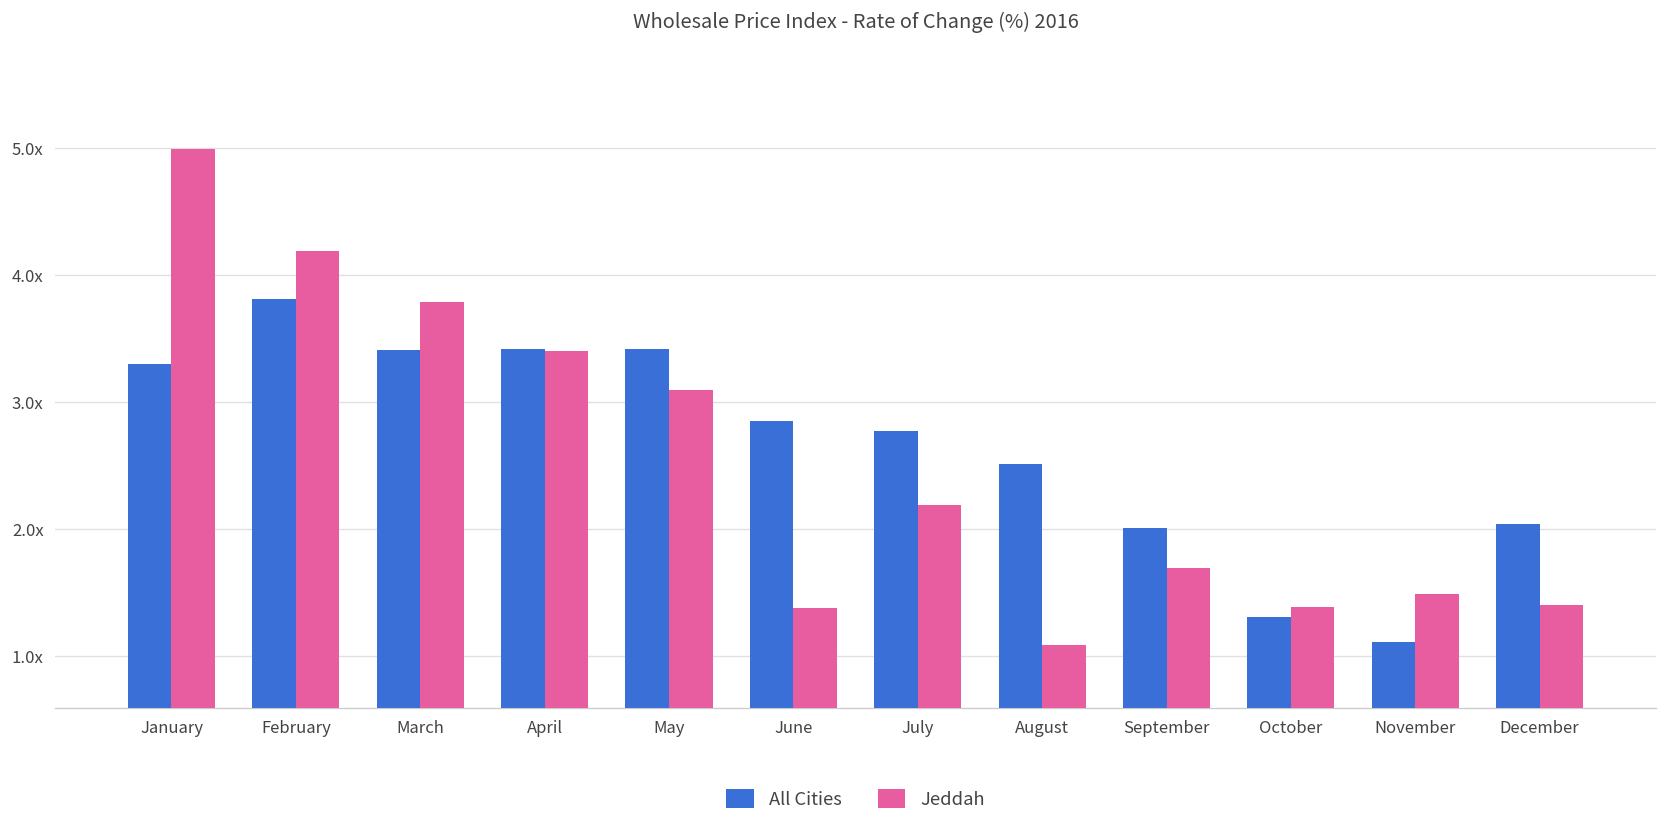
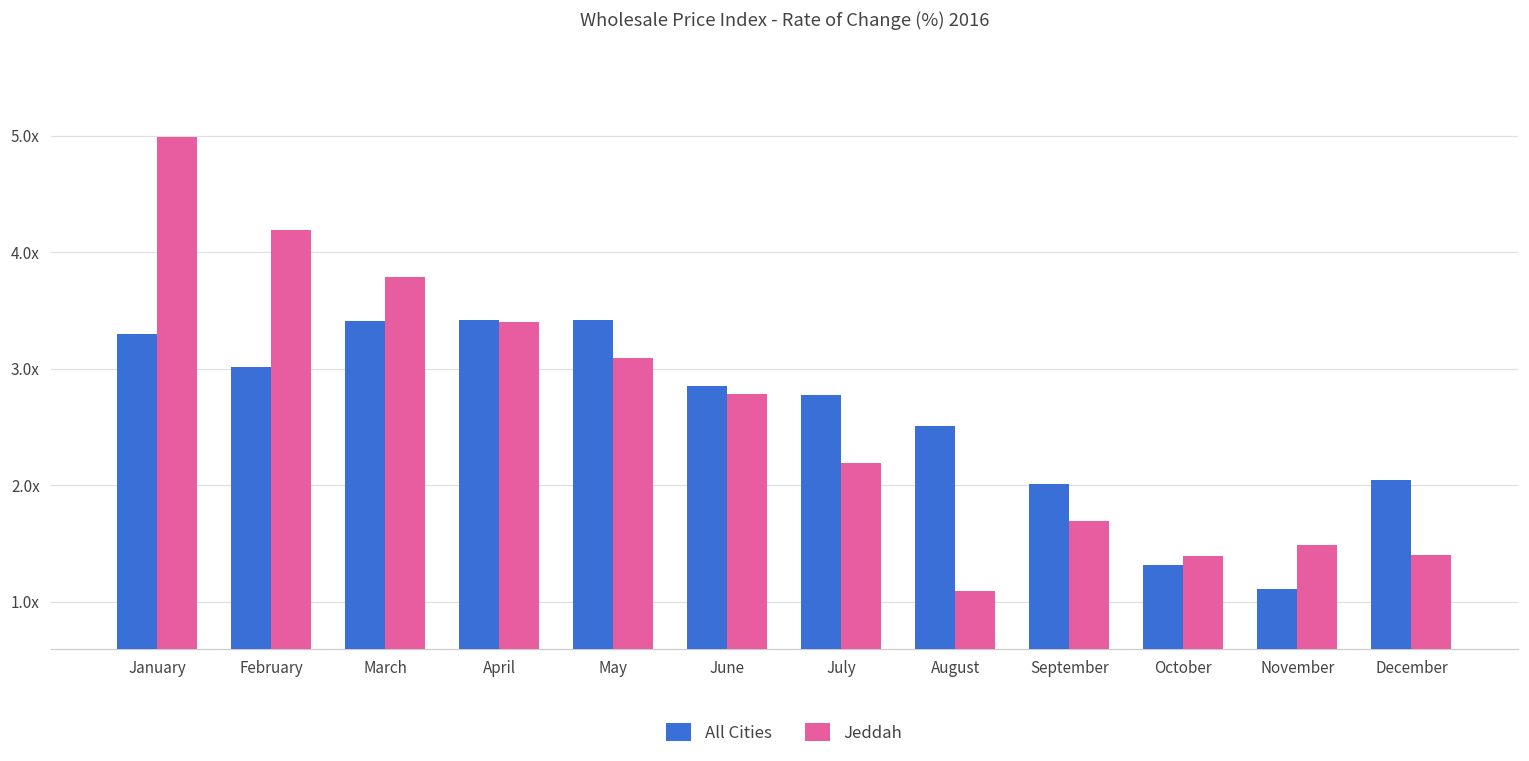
All Cities, February: 3.81x -> 3.01x
Jeddah, June: 1.38x -> 2.78x
